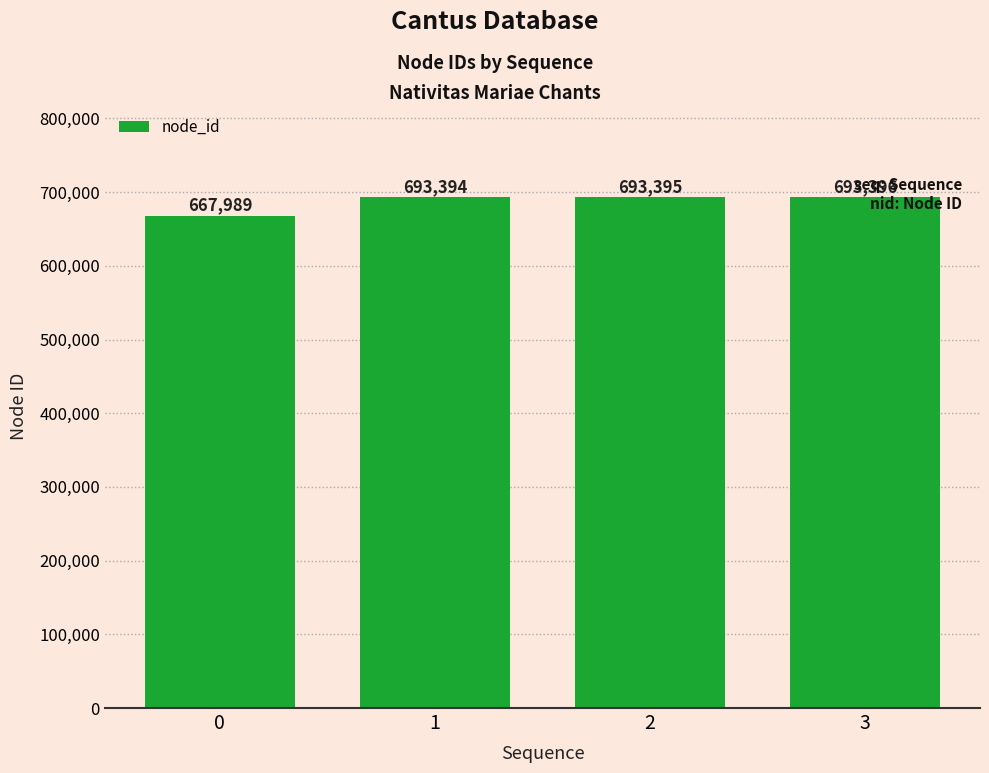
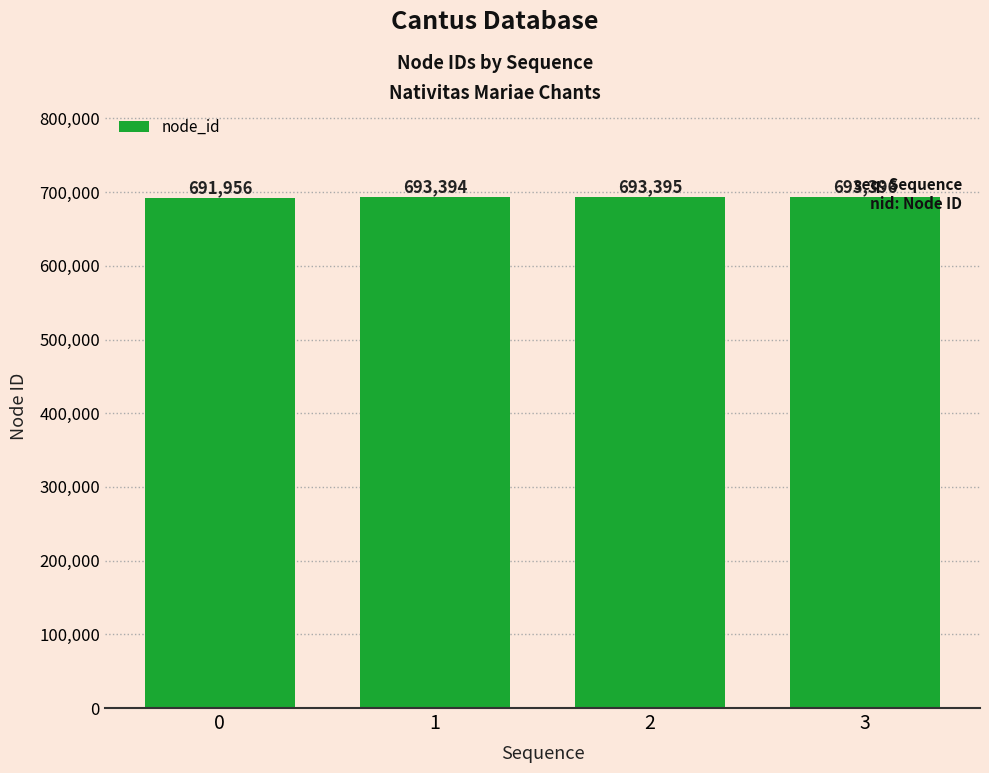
0: 667,989 -> 691,956
